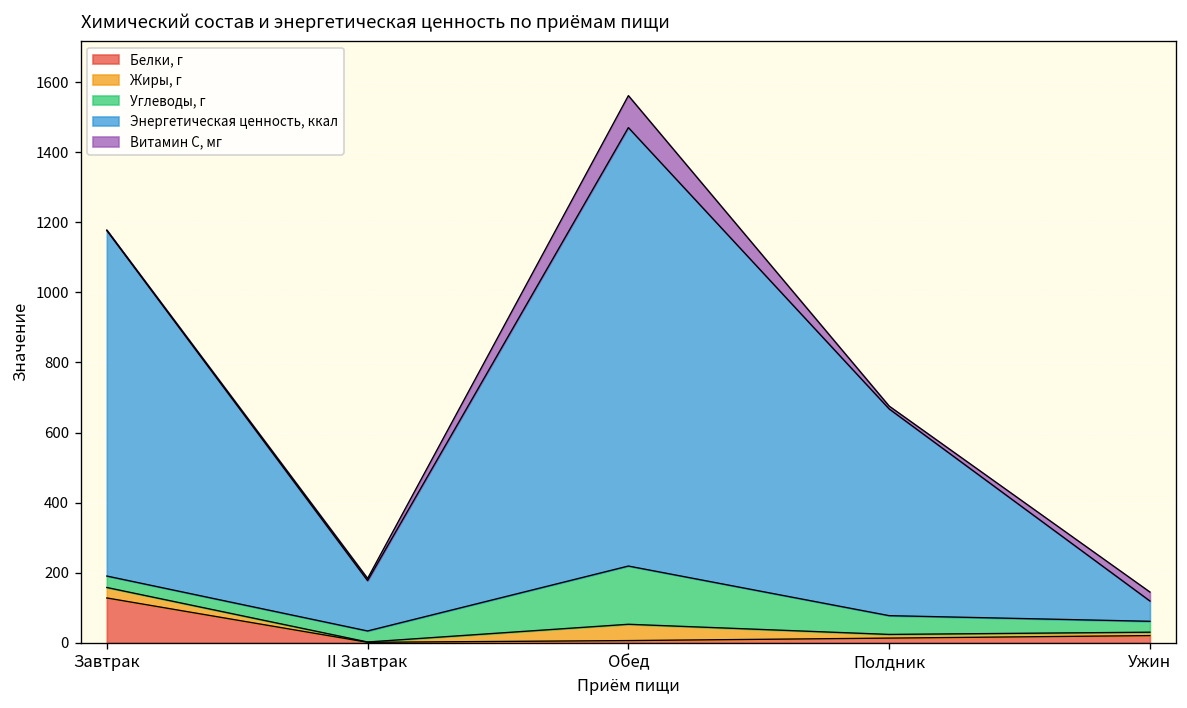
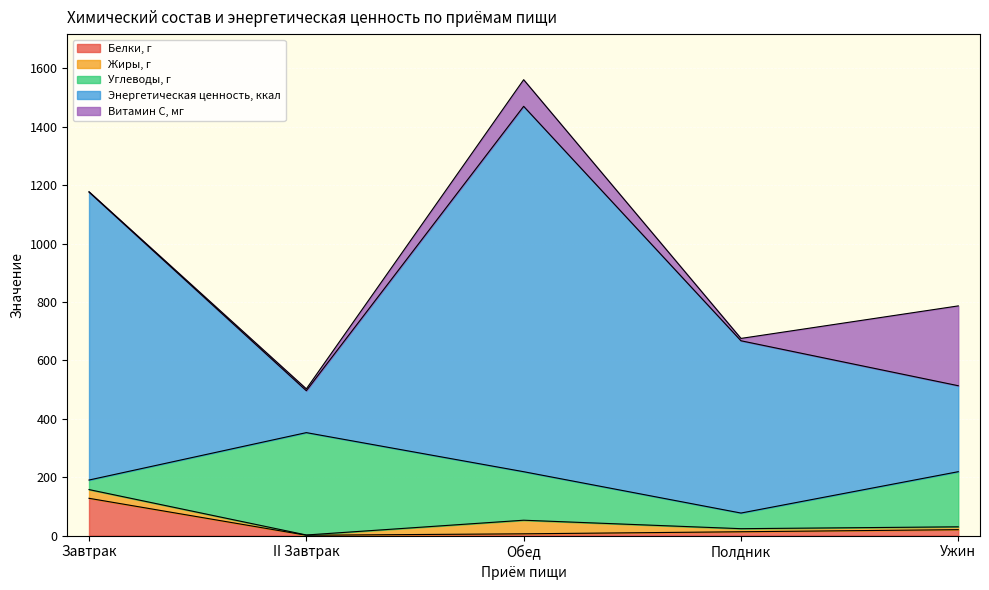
Углеводы, г, II Завтрак: 30 -> 350
Углеводы, г, Ужин: 30 -> 190
Энергетическая ценность, ккал, Ужин: 60 -> 290
Витамин С, мг, Ужин: 30 -> 270
